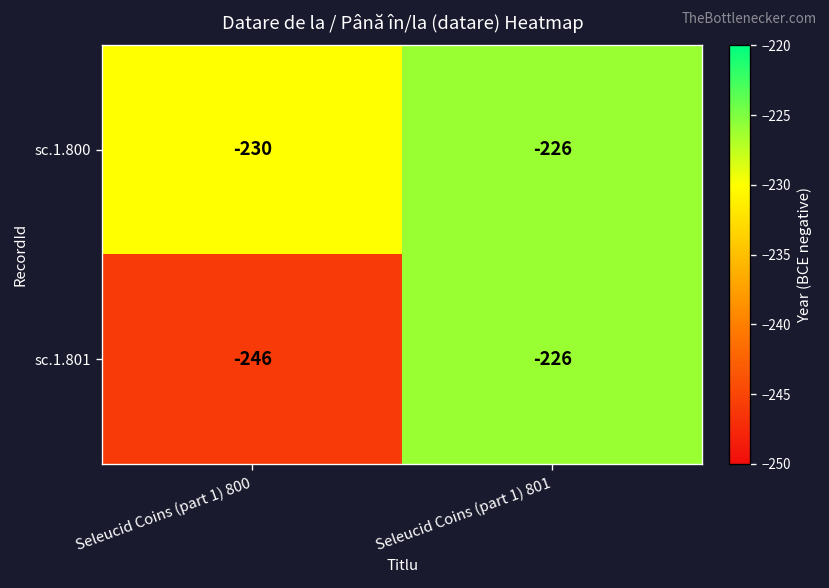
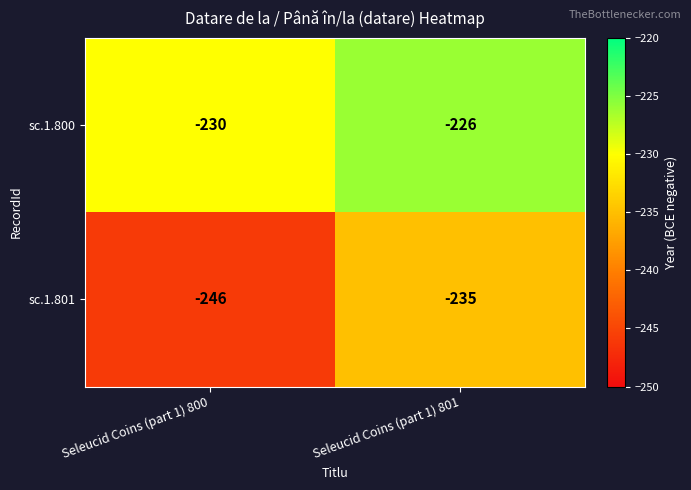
sc.1.801, Seleucid Coins (part 1) 801: -226 -> -235
